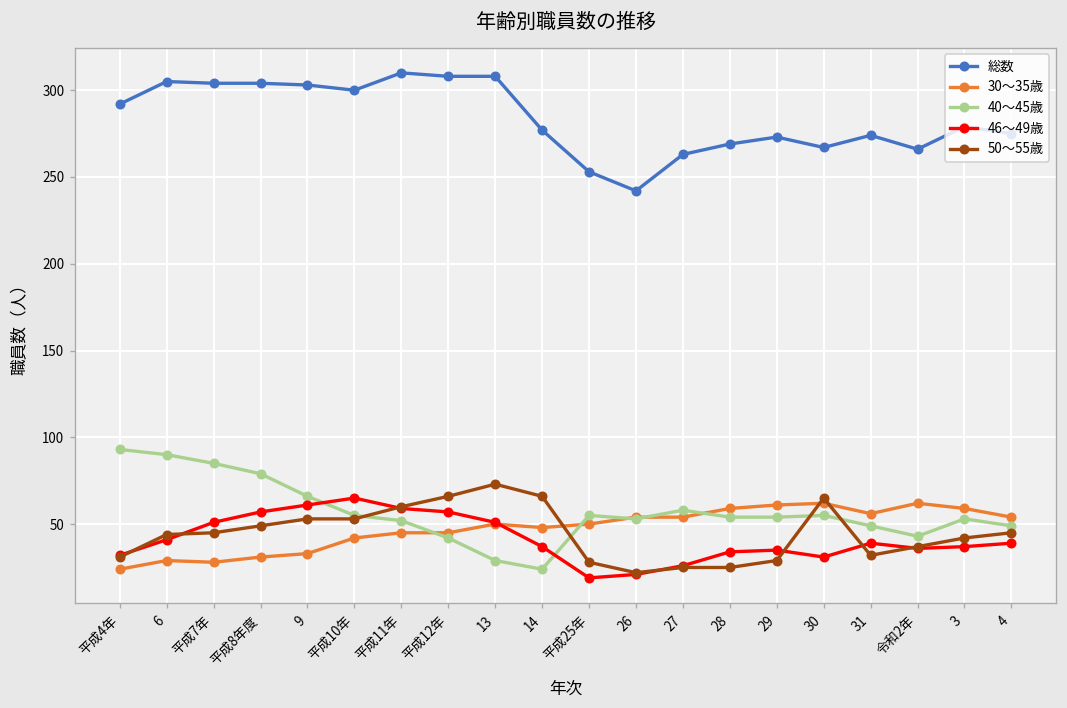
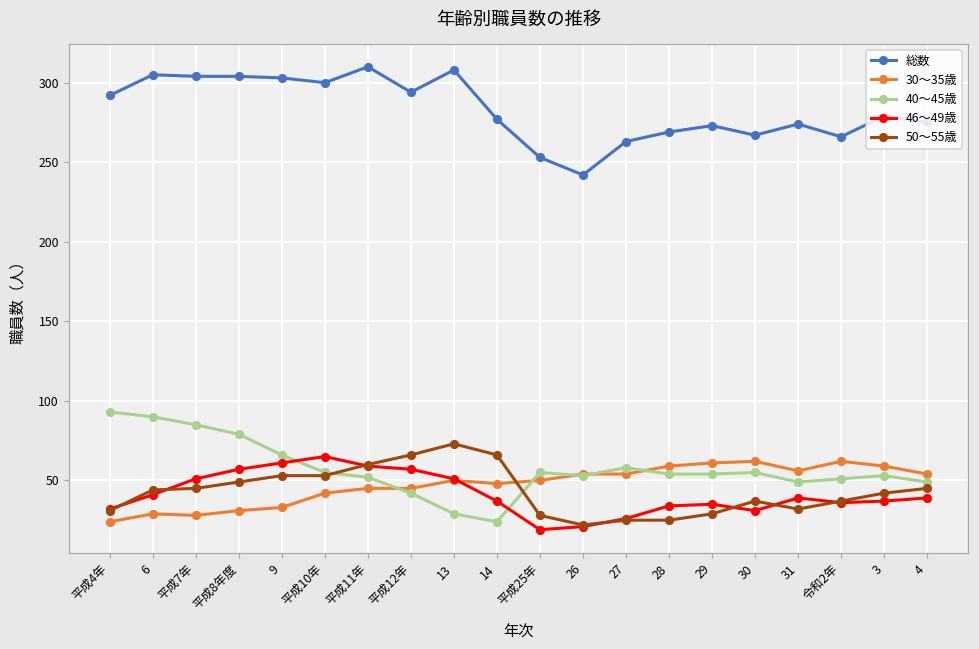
総数, 平成12年: 308 -> 294
50～55歳, 30: 65 -> 37
40～45歳, 令和2年: 43 -> 51
